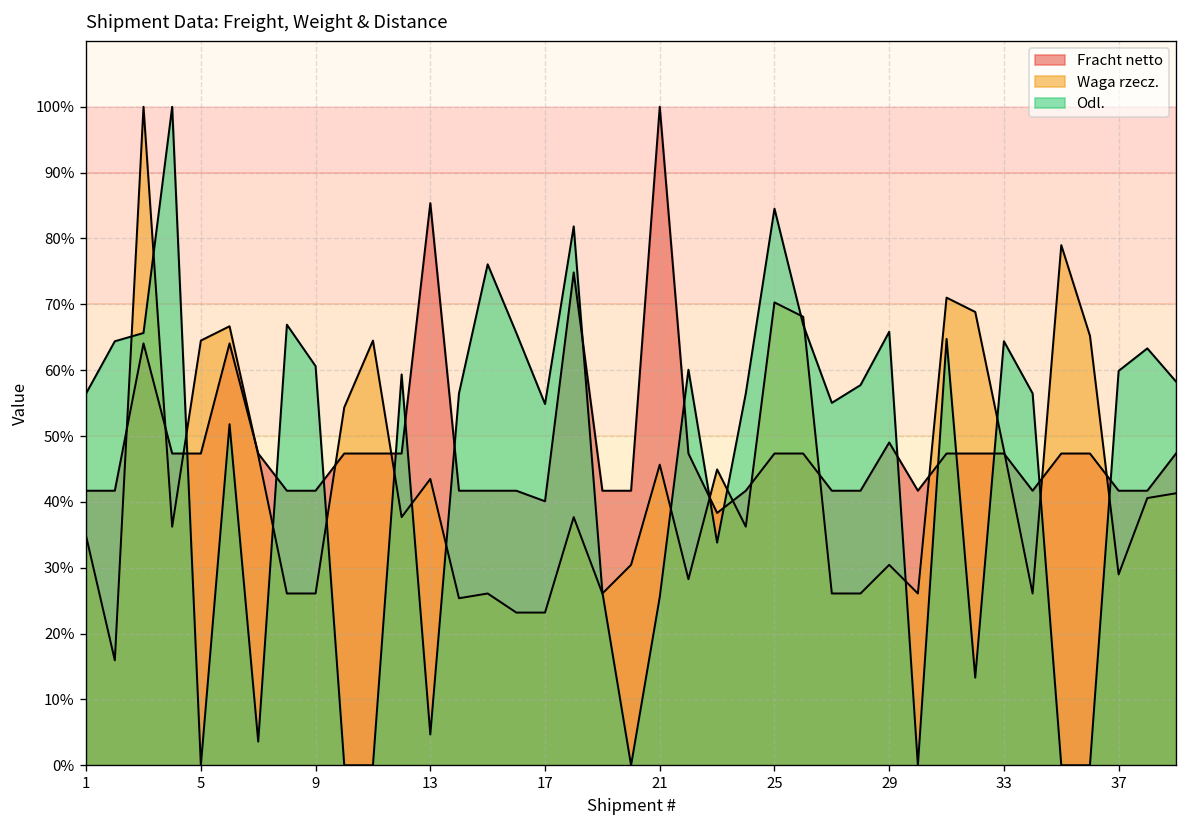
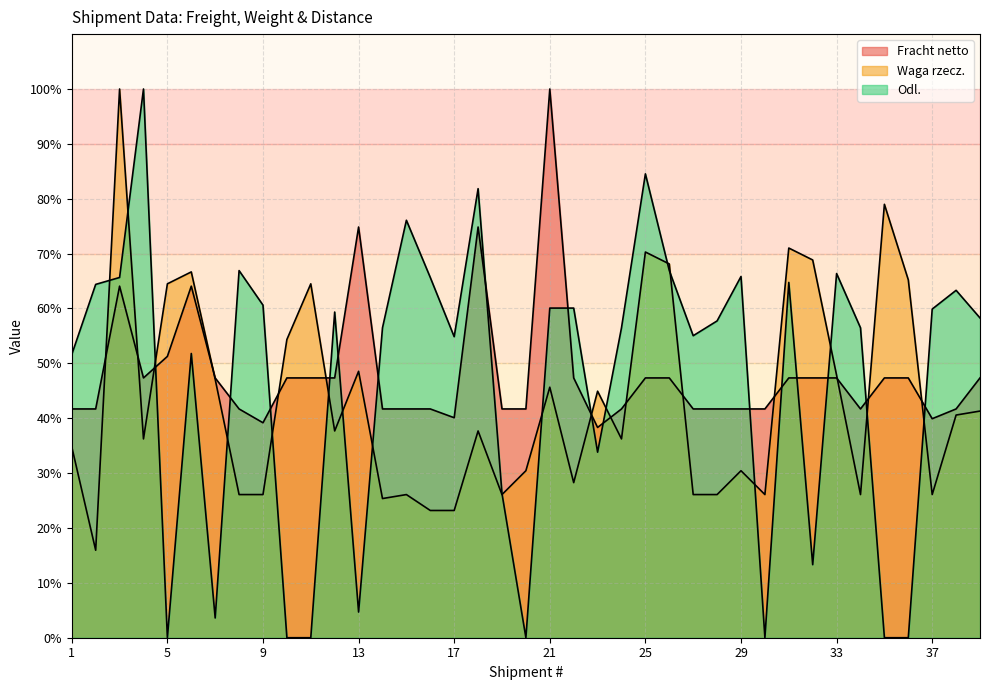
Odl., 1: 56% -> 52%
Fracht netto, 5: 47% -> 51%
Fracht netto, 9: 42% -> 39%
Fracht netto, 13: 85% -> 75%
Waga rzecz., 13: 43% -> 49%
Odl., 21: 26% -> 60%
Fracht netto, 29: 49% -> 42%
Odl., 33: 64% -> 66%
Fracht netto, 37: 42% -> 40%
Waga rzecz., 37: 29% -> 26%
